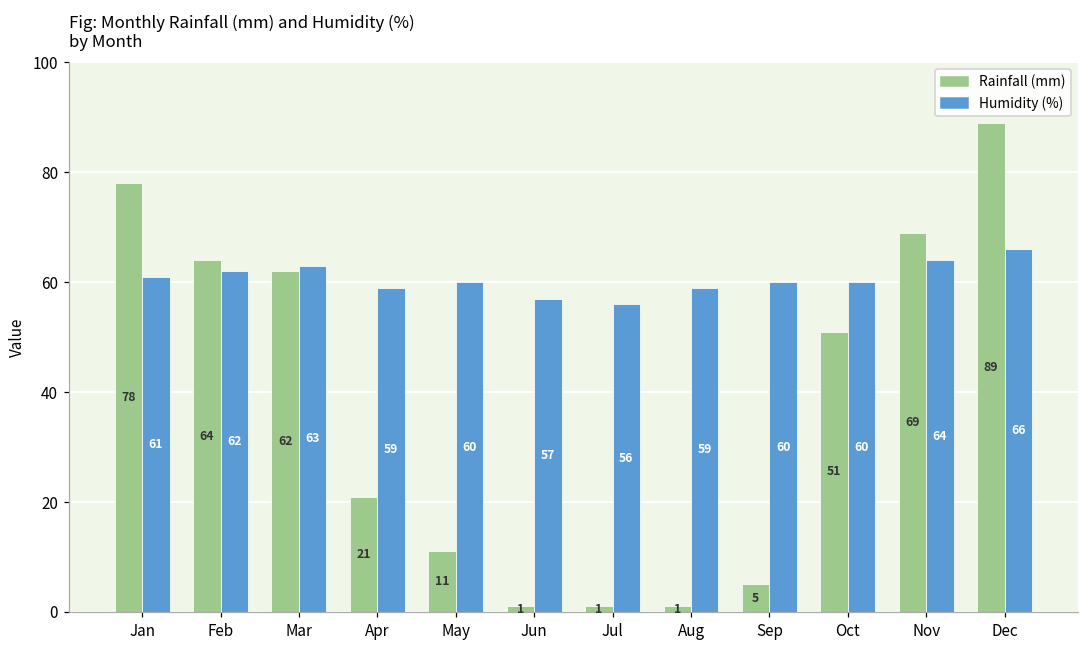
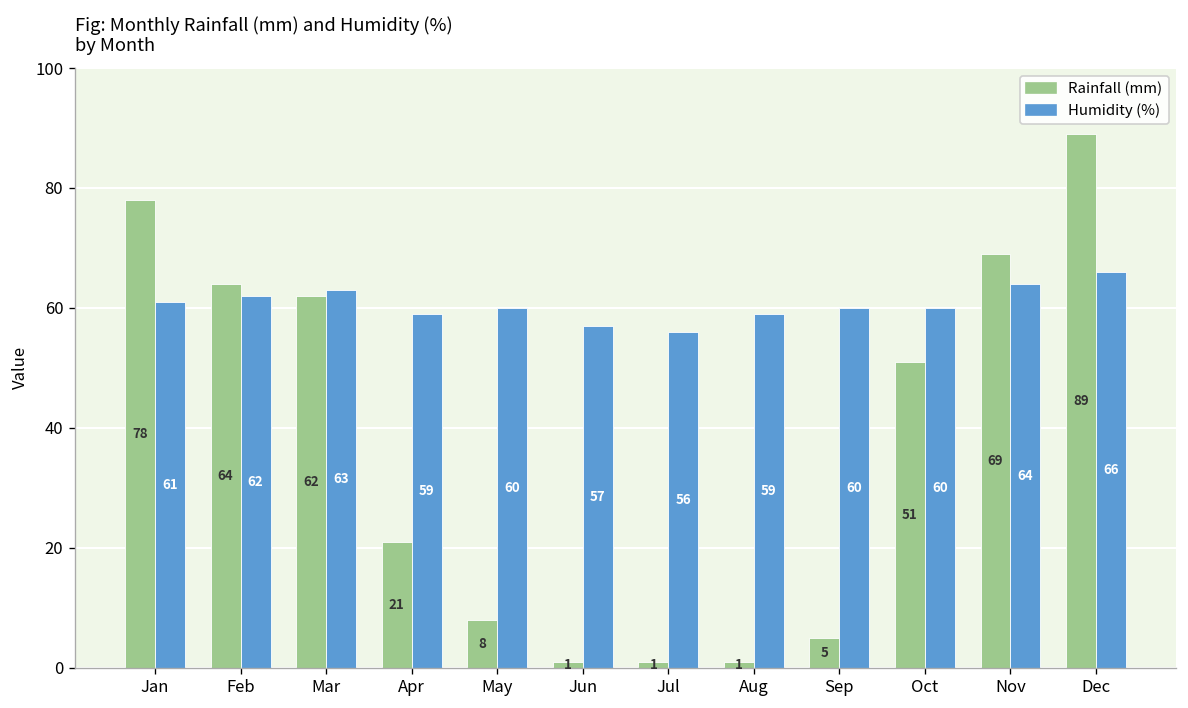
Rainfall (mm), May: 11 -> 8
